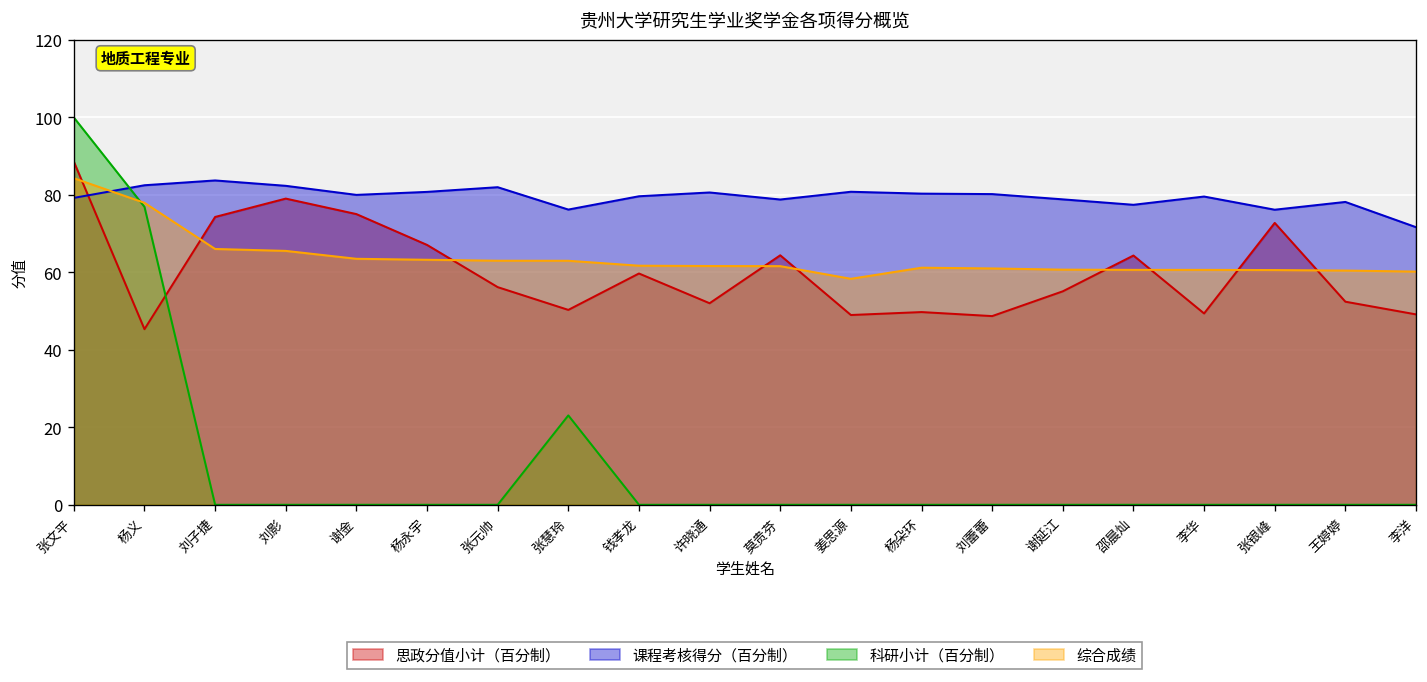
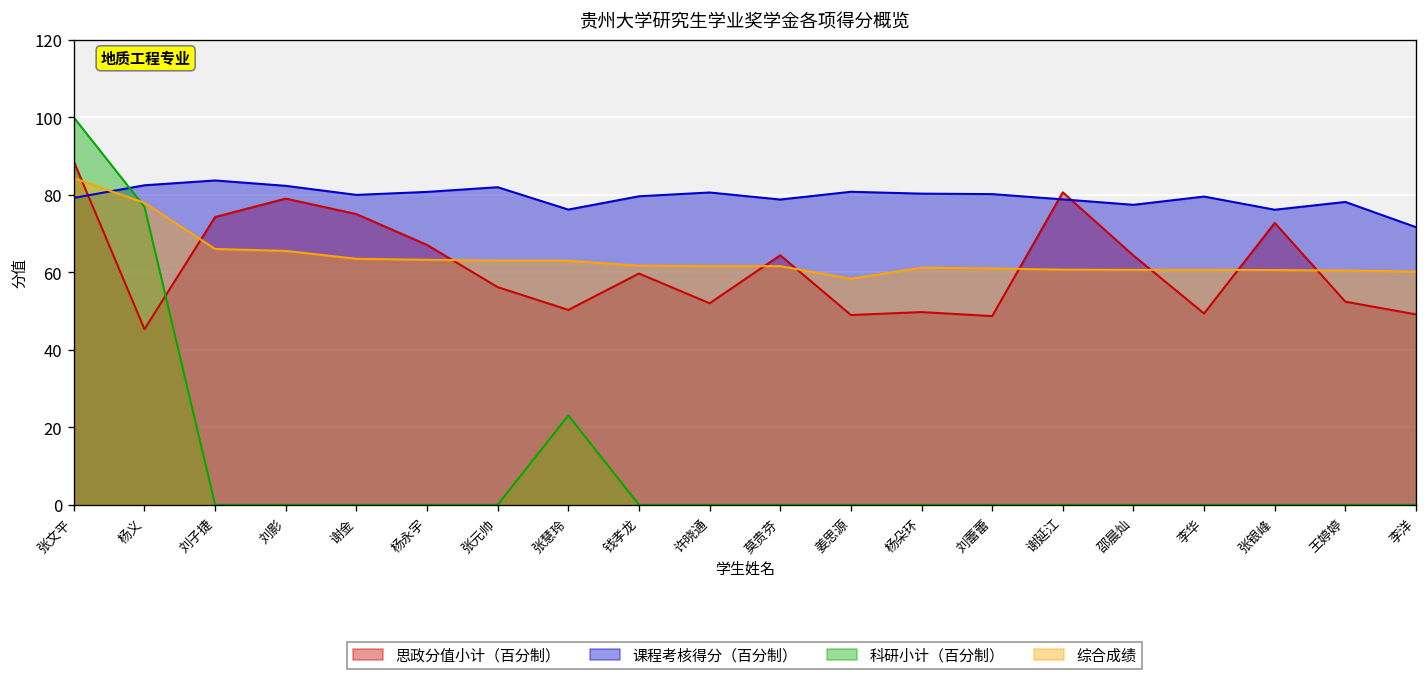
思政分值小计（百分制）, 谢延江: 55 -> 81
